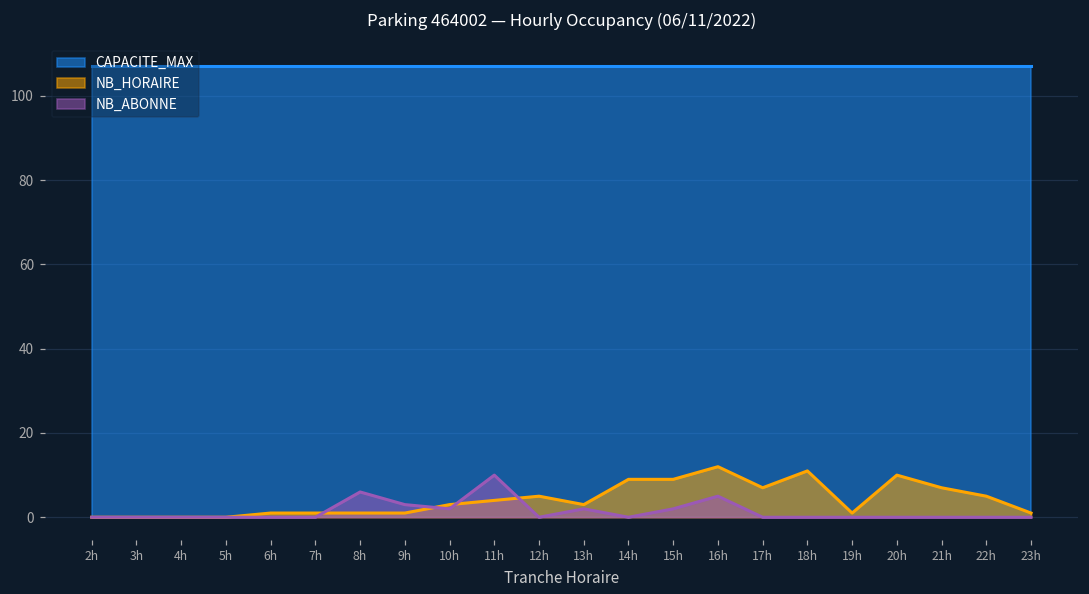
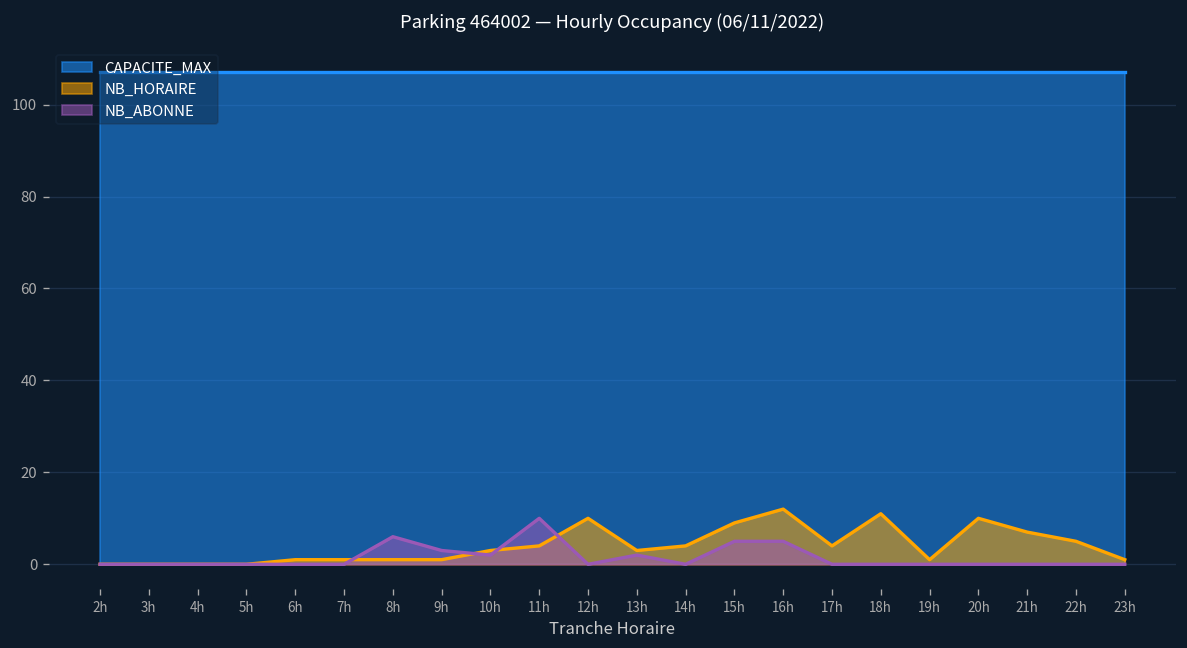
NB_HORAIRE, 12h: 5 -> 10
NB_HORAIRE, 14h: 9 -> 4
NB_ABONNE, 15h: 2 -> 5
NB_HORAIRE, 17h: 7 -> 4
